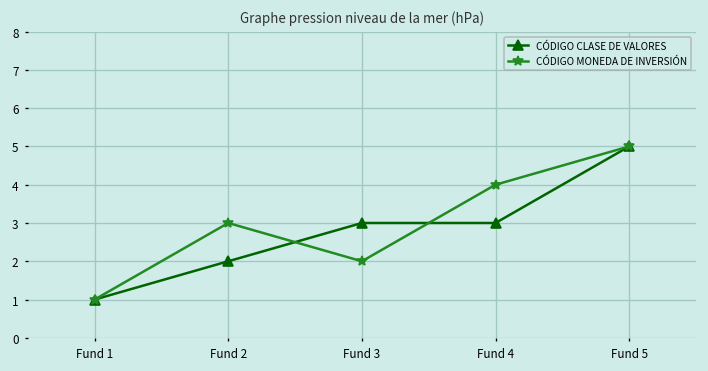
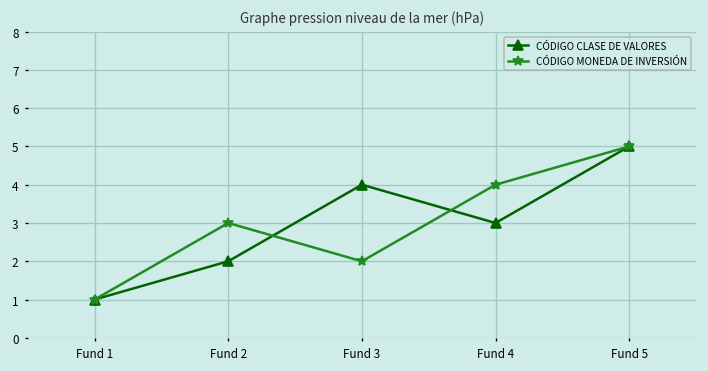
CÓDIGO CLASE DE VALORES, Fund 3: 3 -> 4
